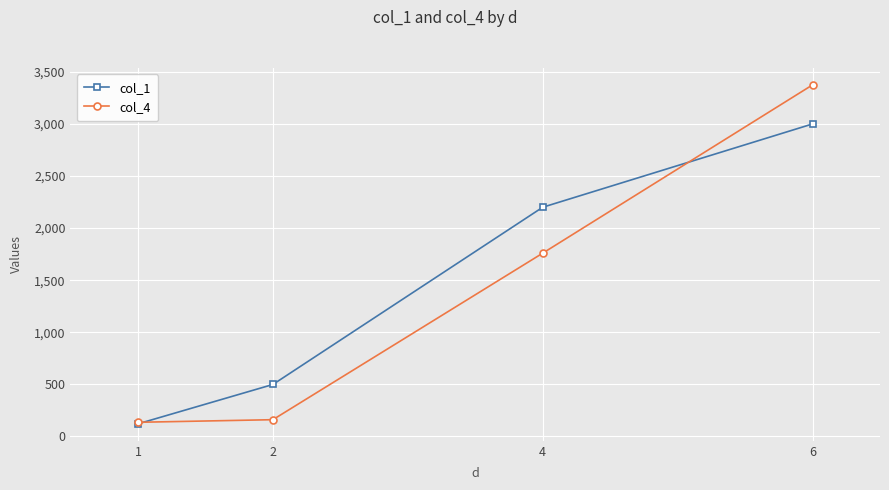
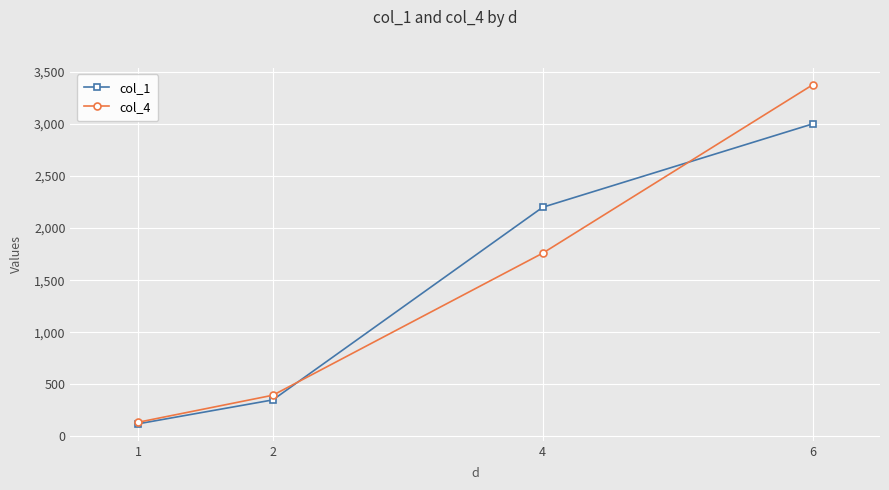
col_1, 2: 500 -> 350
col_4, 2: 160 -> 400
